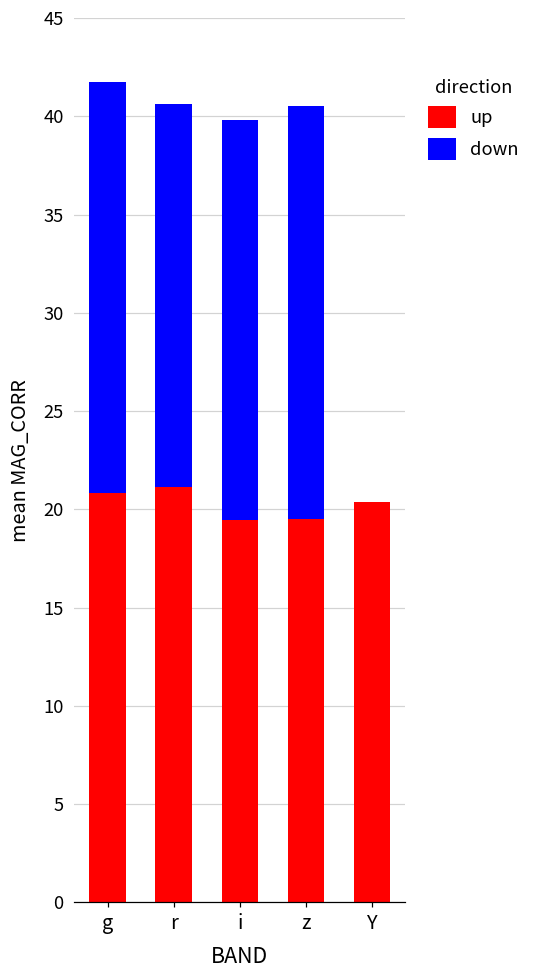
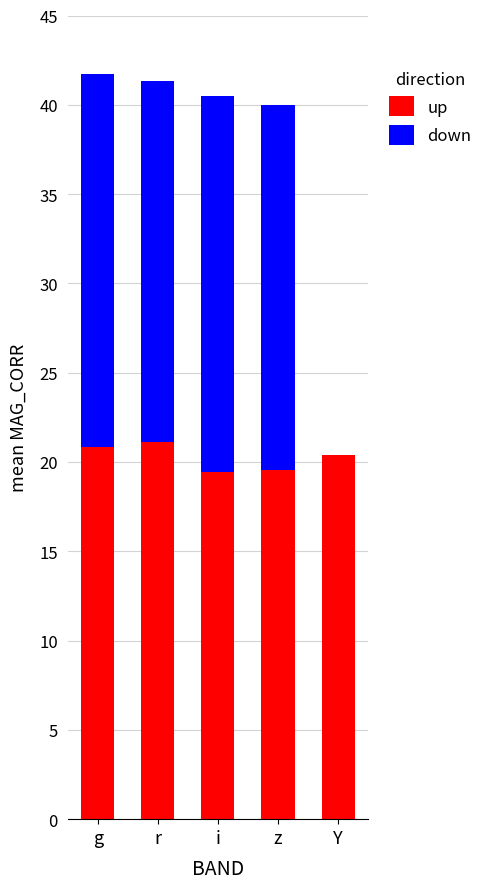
down, r: 19.5 -> 20.2
down, i: 20.4 -> 21.0
down, z: 21.0 -> 20.4
